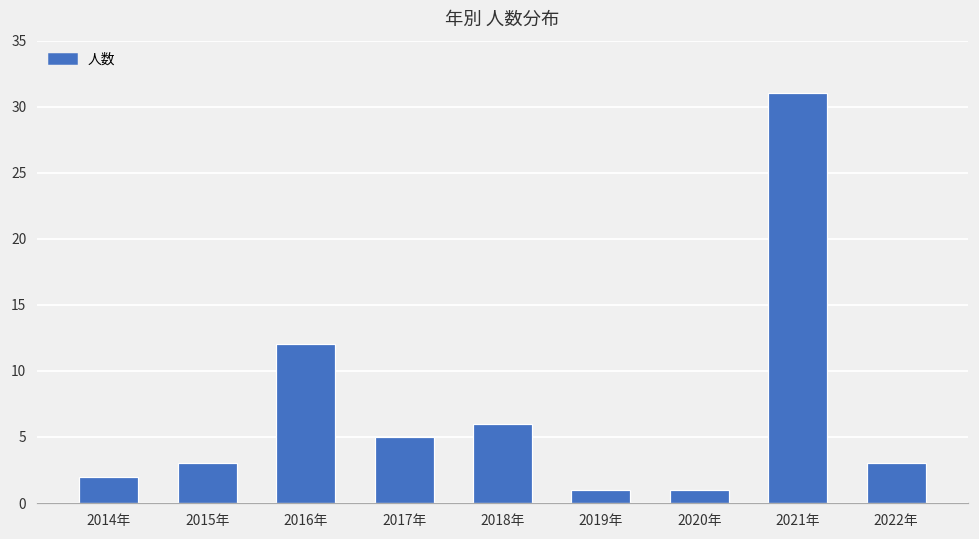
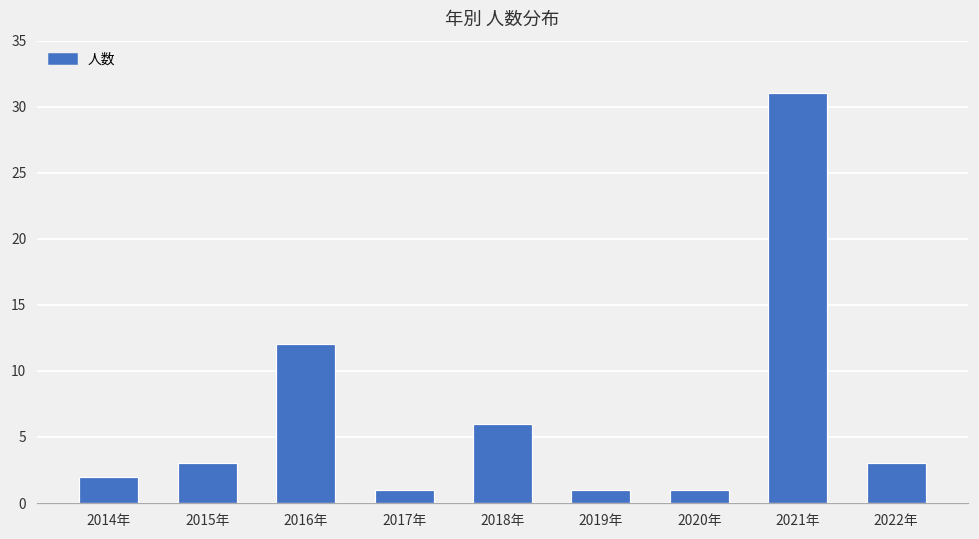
2017年: 5 -> 1
